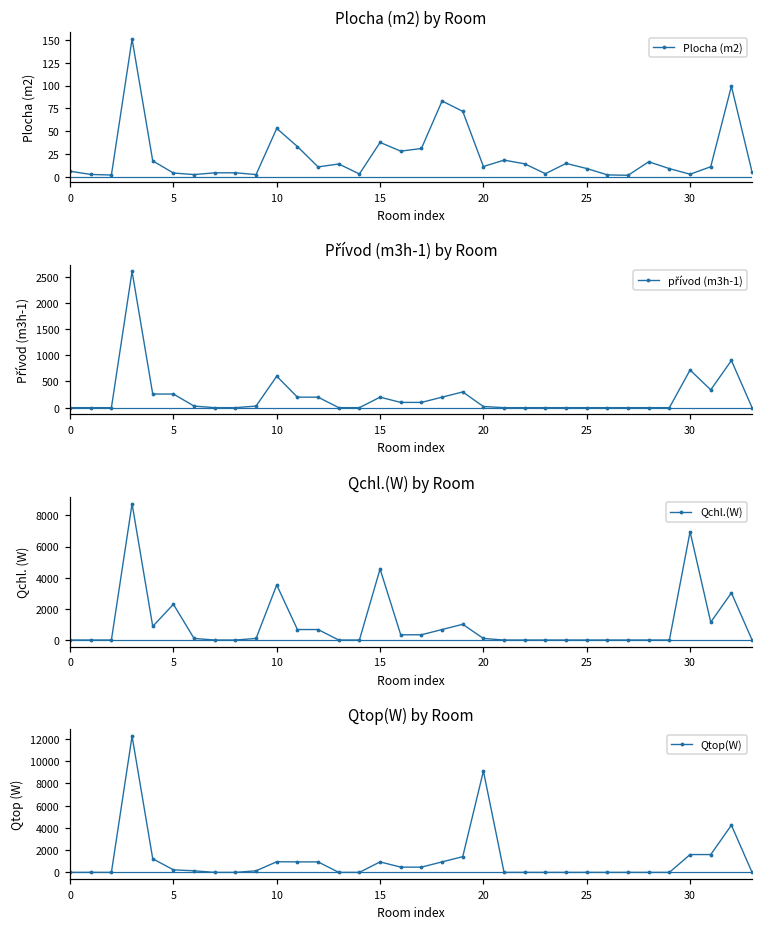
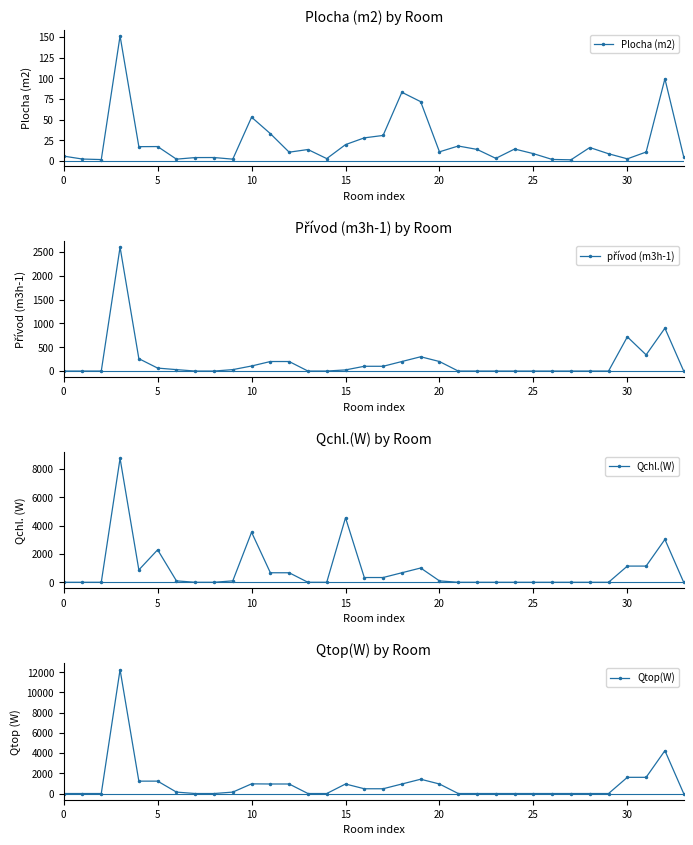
Plocha (m2) by Room, 5: 0 -> 20
Plocha (m2) by Room, 15: 40 -> 20
Přívod (m3h-1) by Room, 5: 300 -> 100
Přívod (m3h-1) by Room, 10: 600 -> 100
Přívod (m3h-1) by Room, 15: 200 -> 0
Přívod (m3h-1) by Room, 20: 0 -> 200
Qchl.(W) by Room, 30: 7000 -> 1100
Qtop(W) by Room, 5: 200 -> 1200
Qtop(W) by Room, 20: 9100 -> 900
